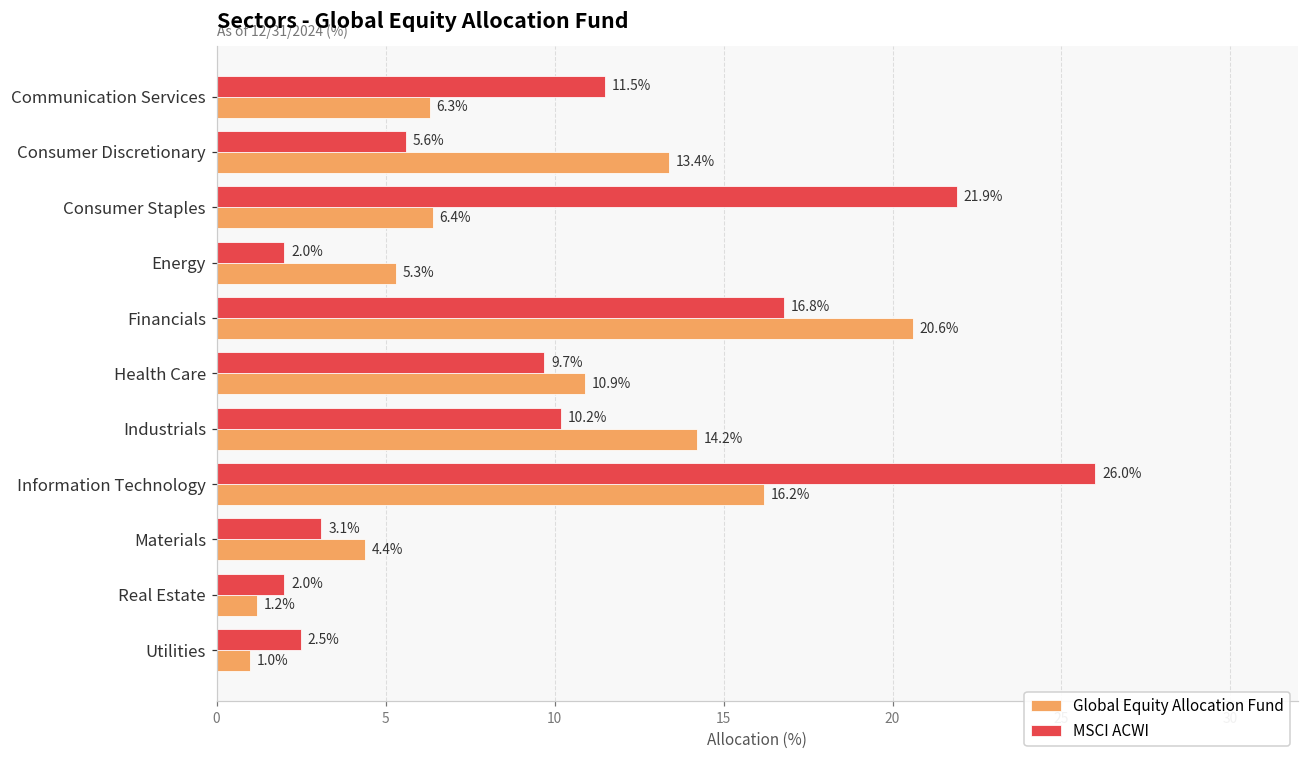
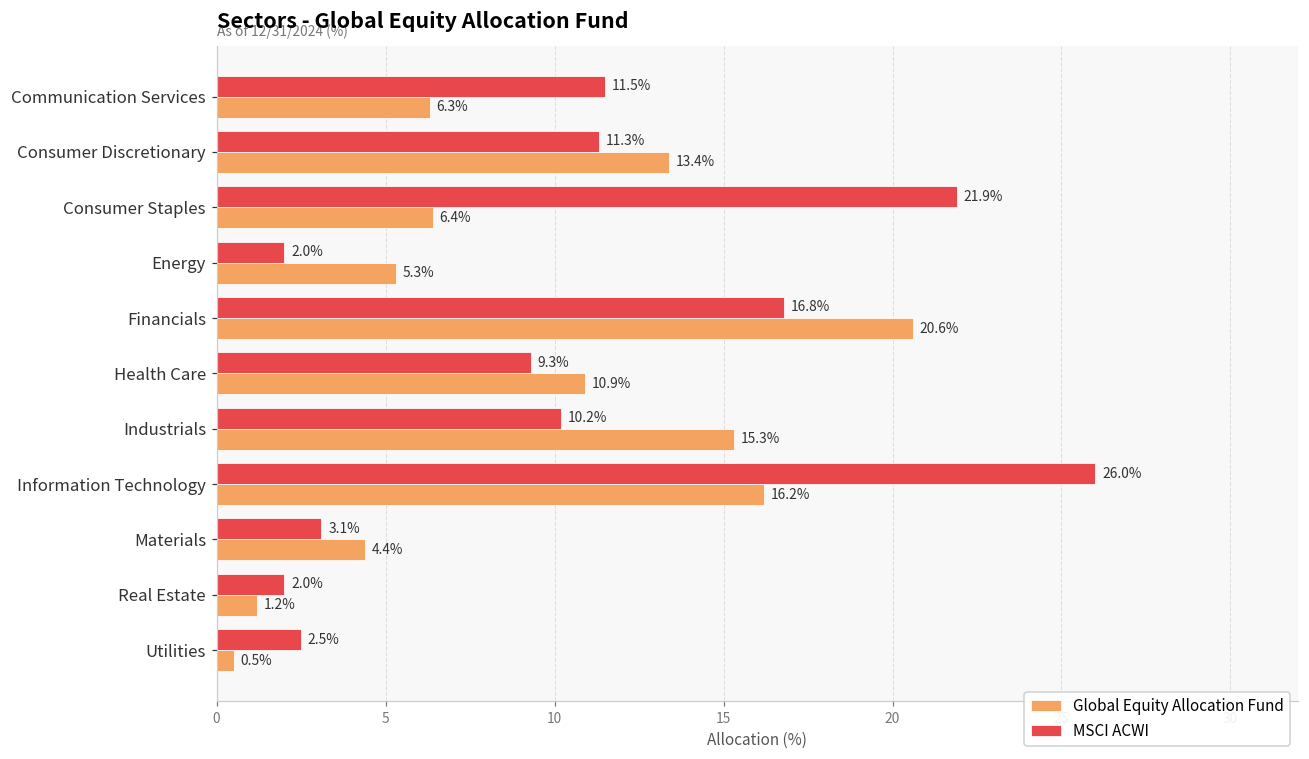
MSCI ACWI, Consumer Discretionary: 5.6% -> 11.3%
MSCI ACWI, Health Care: 9.7% -> 9.3%
Global Equity Allocation Fund, Industrials: 14.2% -> 15.3%
Global Equity Allocation Fund, Utilities: 1.0% -> 0.5%
